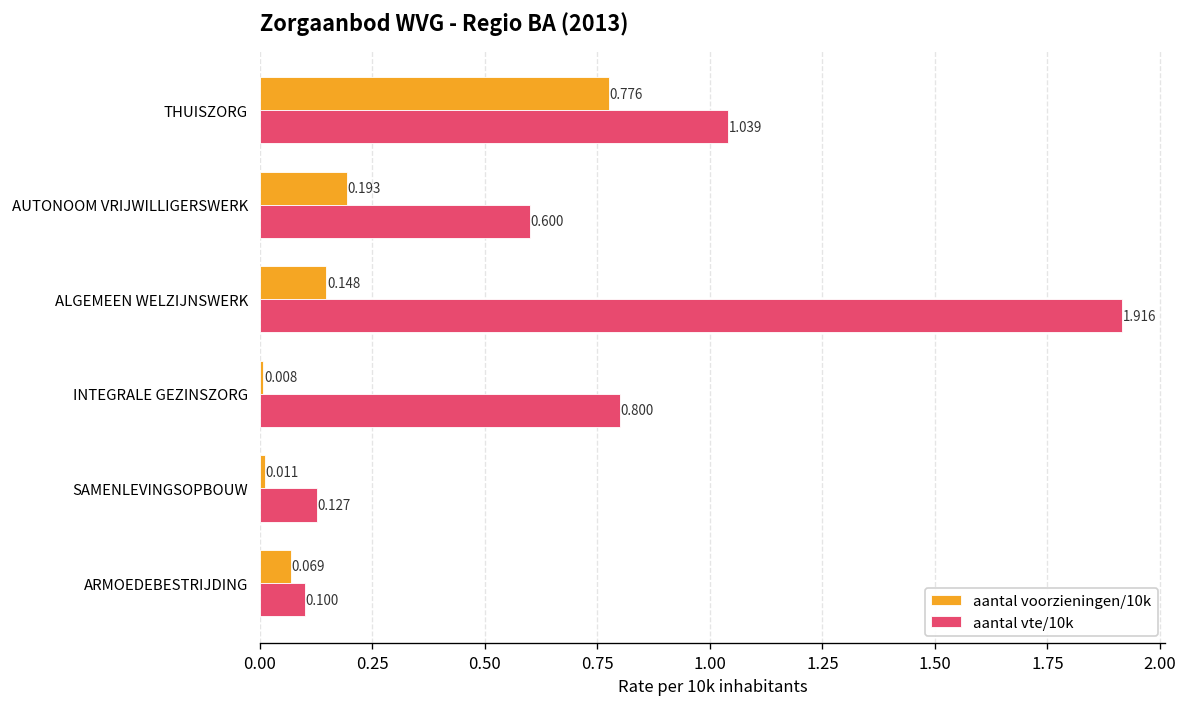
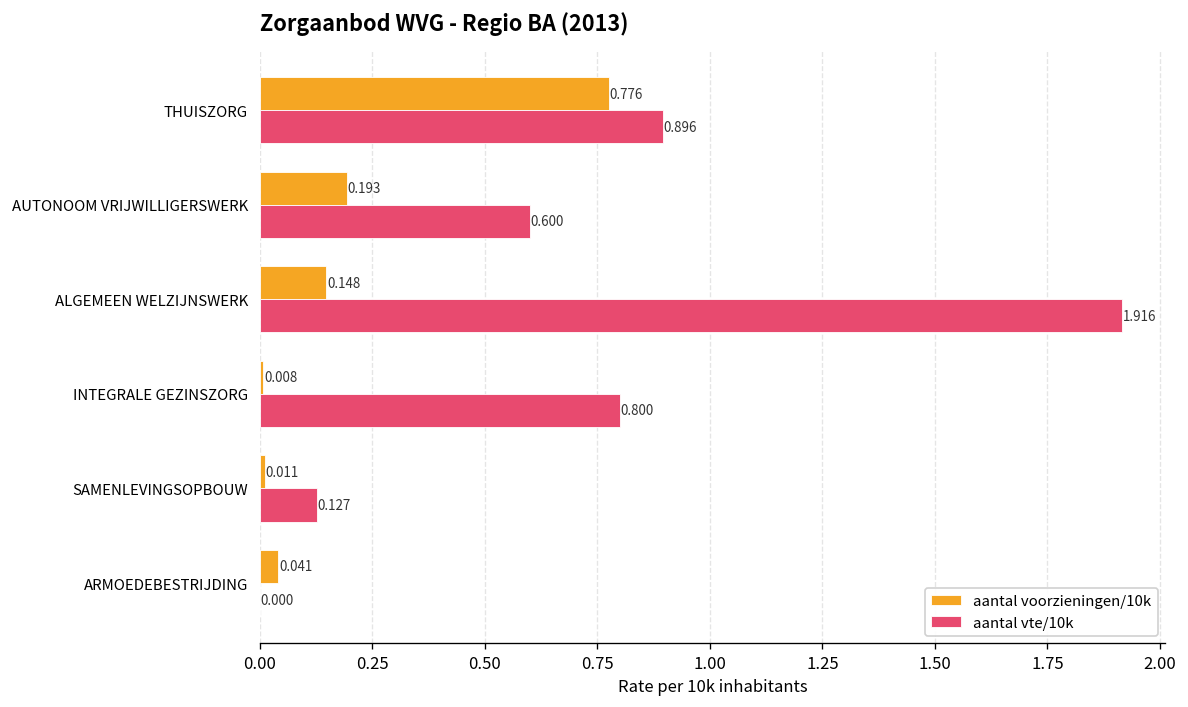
aantal vte/10k, THUISZORG: 1.039 -> 0.896
aantal voorzieningen/10k, ARMOEDEBESTRIJDING: 0.069 -> 0.041
aantal vte/10k, ARMOEDEBESTRIJDING: 0.100 -> 0.000
